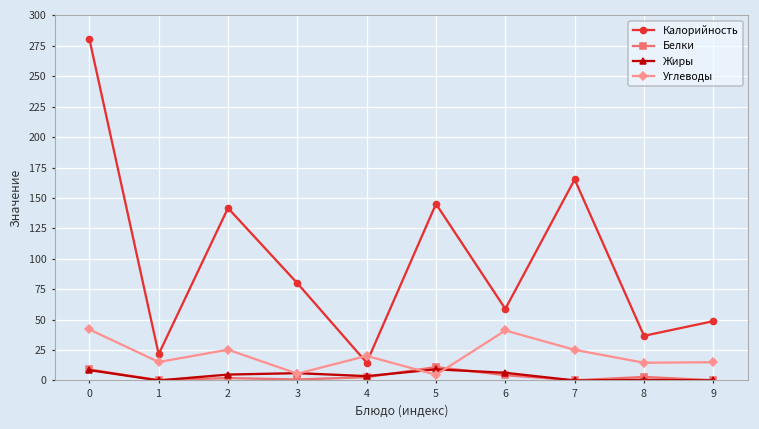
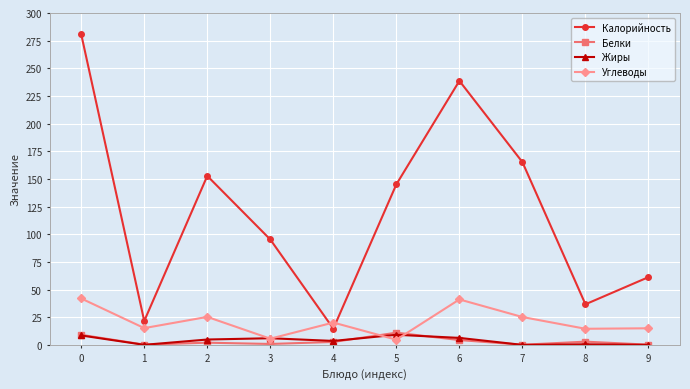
Калорийность, 2: 142 -> 153
Калорийность, 3: 80 -> 95
Калорийность, 6: 59 -> 239
Калорийность, 9: 49 -> 61
